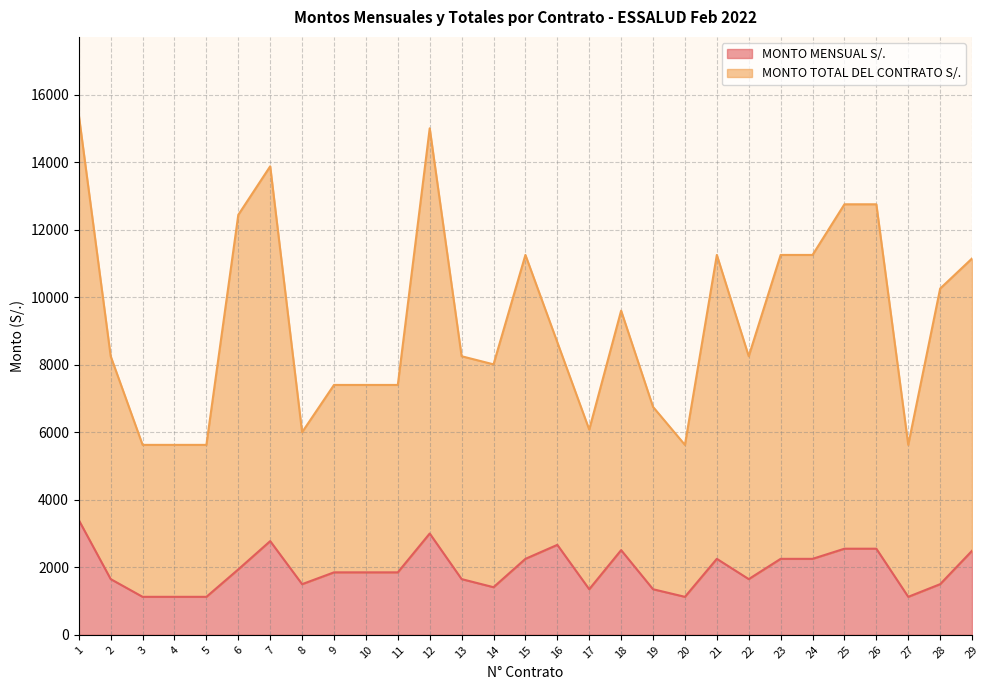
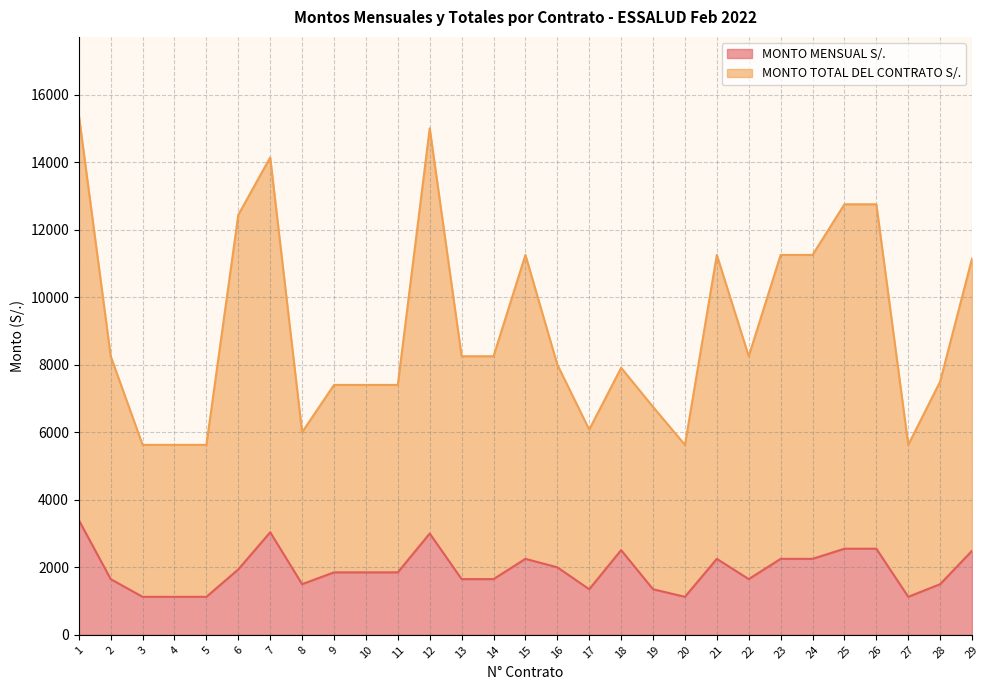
MONTO MENSUAL S/., 7: 2800 -> 3000
MONTO MENSUAL S/., 14: 1400 -> 1700
MONTO MENSUAL S/., 16: 2700 -> 2000
MONTO TOTAL DEL CONTRATO S/., 18: 7100 -> 5400
MONTO TOTAL DEL CONTRATO S/., 28: 8800 -> 6000
